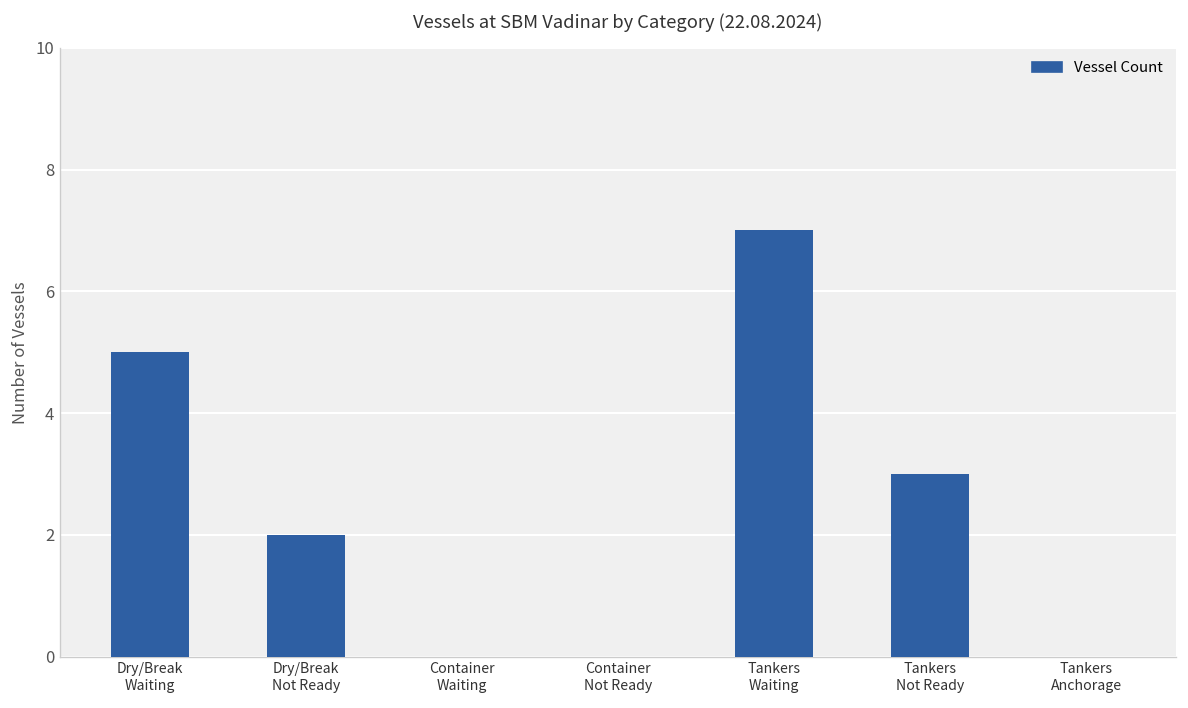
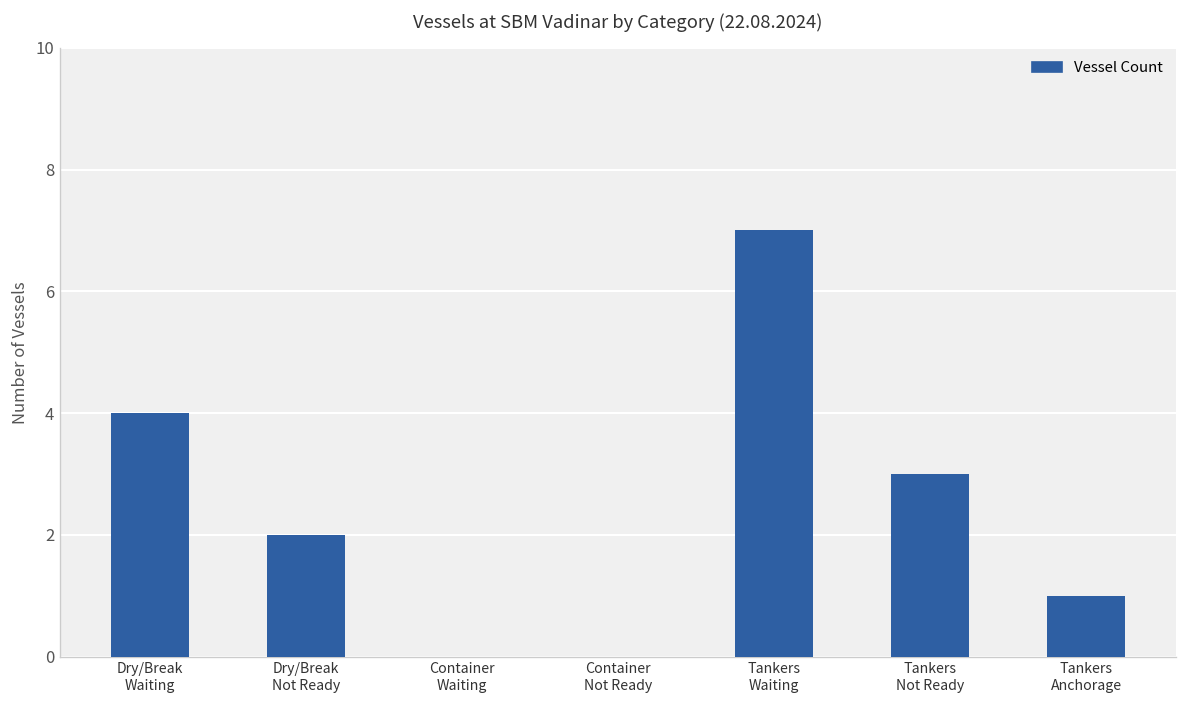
Dry/Break Waiting: 5 -> 4
Tankers Anchorage: 0 -> 1
